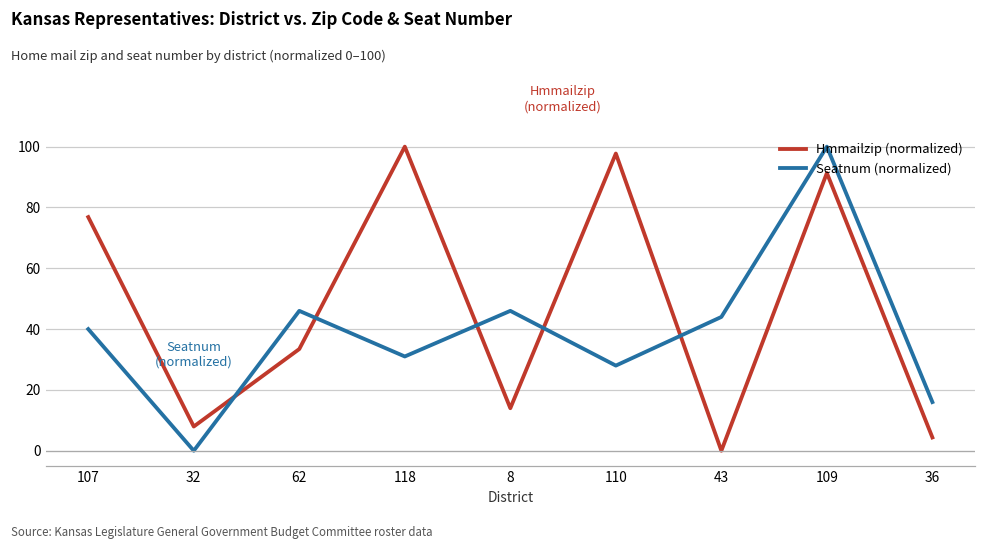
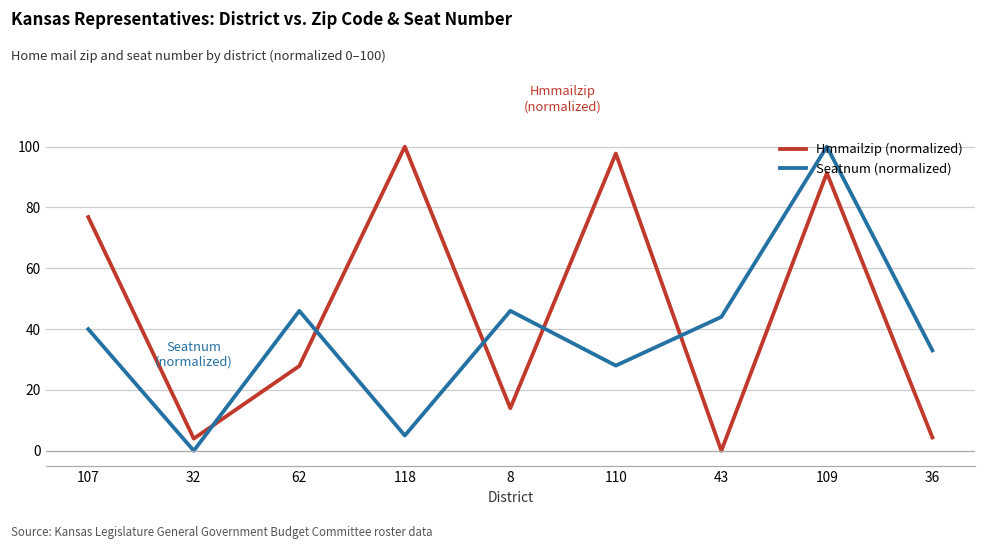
Hmmailzip (normalized), 32: 8 -> 4
Hmmailzip (normalized), 62: 33 -> 28
Seatnum (normalized), 118: 31 -> 5
Seatnum (normalized), 36: 16 -> 33
